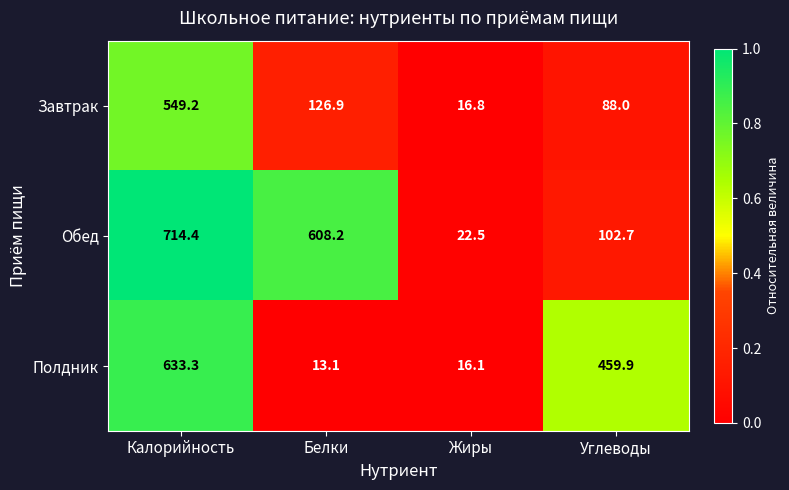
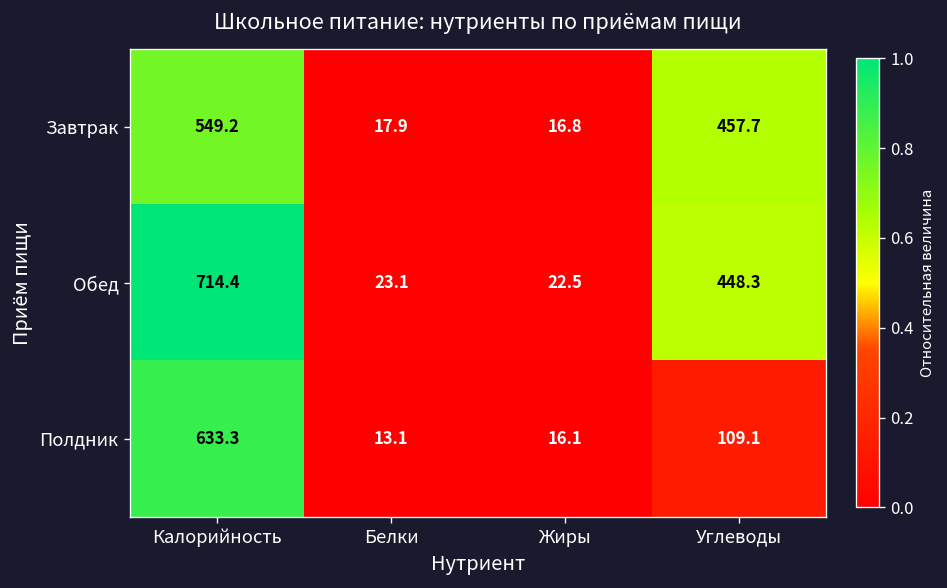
Завтрак, Белки: 126.9 -> 17.9
Завтрак, Углеводы: 88.0 -> 457.7
Обед, Белки: 608.2 -> 23.1
Обед, Углеводы: 102.7 -> 448.3
Полдник, Углеводы: 459.9 -> 109.1
